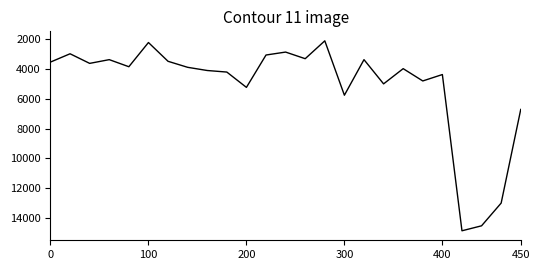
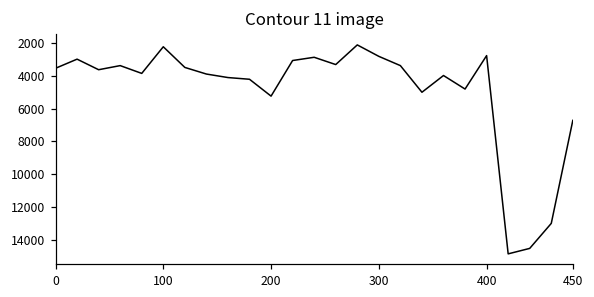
300: 5800 -> 2800
400: 4400 -> 2800
